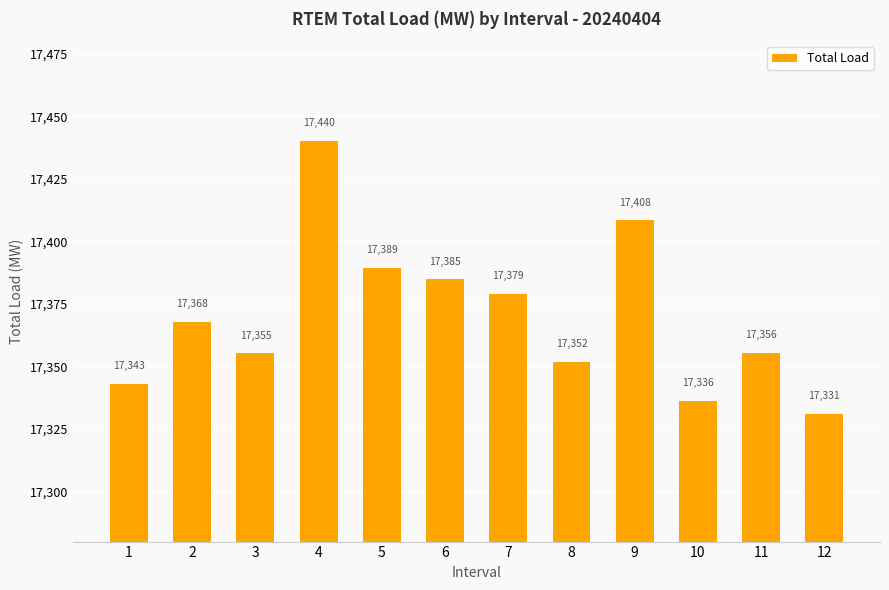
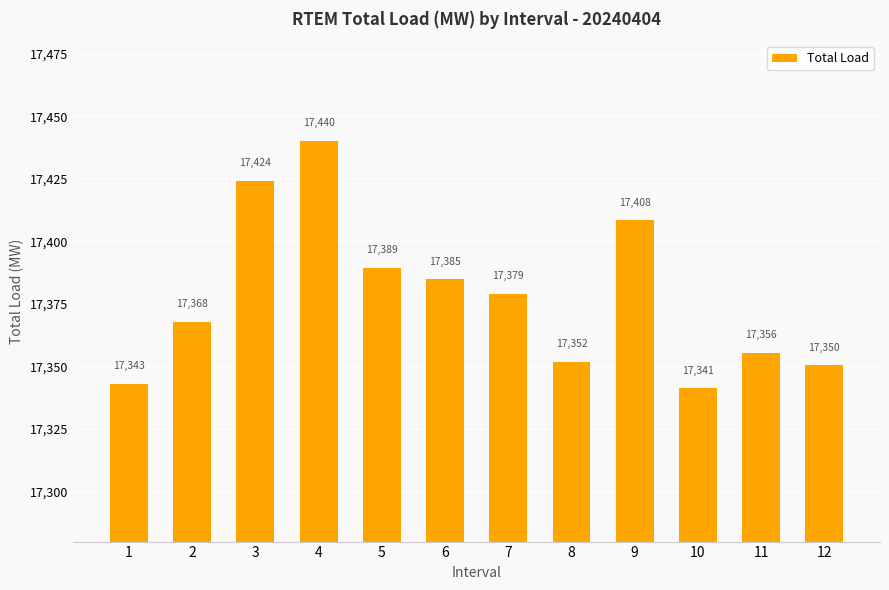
3: 17,355 -> 17,424
10: 17,336 -> 17,341
12: 17,331 -> 17,350
